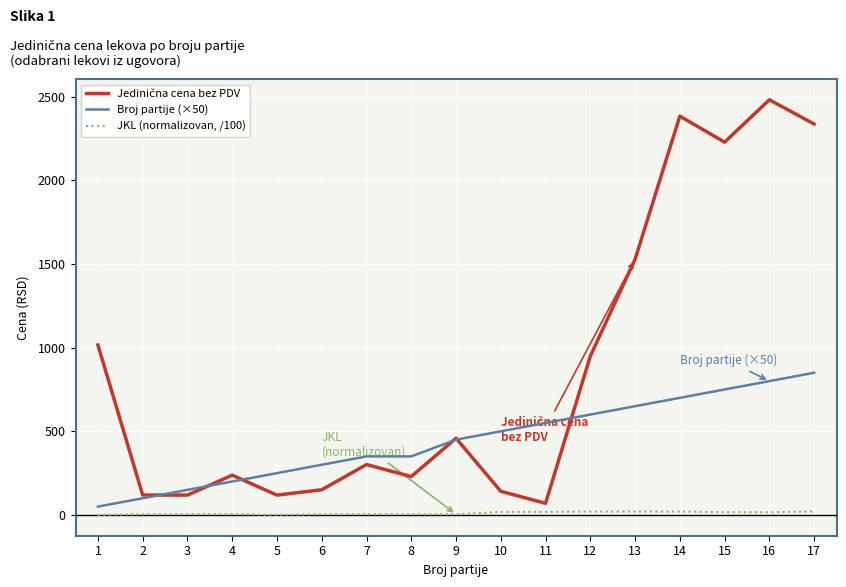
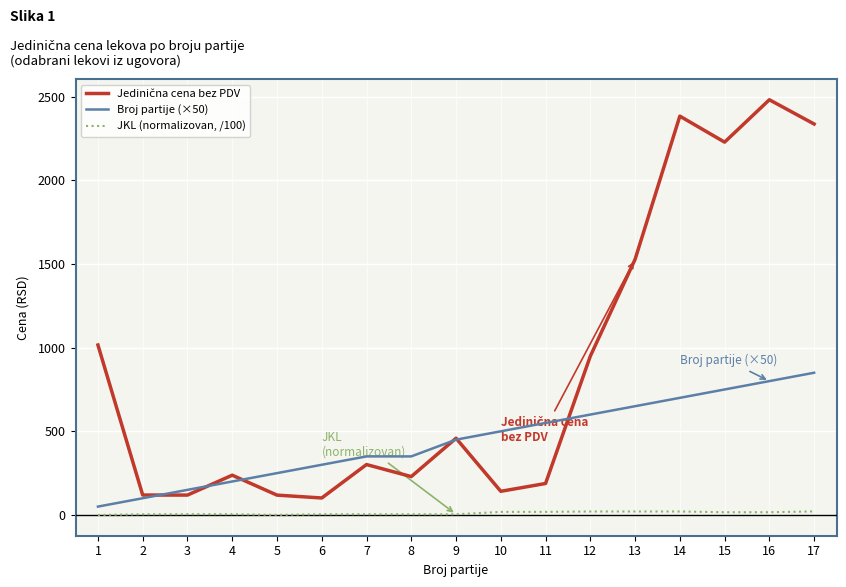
Jedinična cena bez PDV, 6: 150 -> 100
Jedinična cena bez PDV, 11: 70 -> 190
